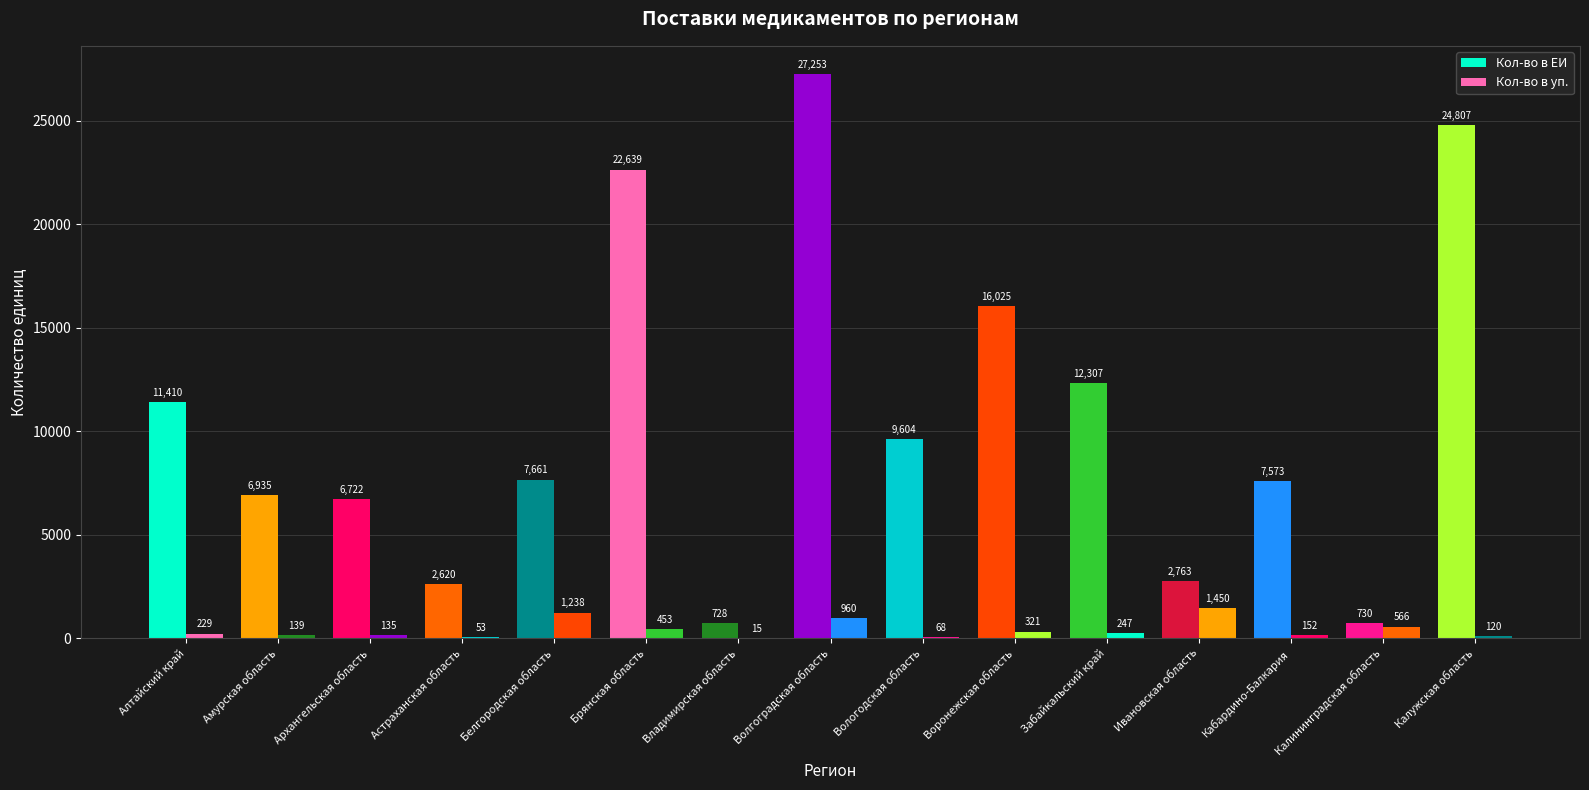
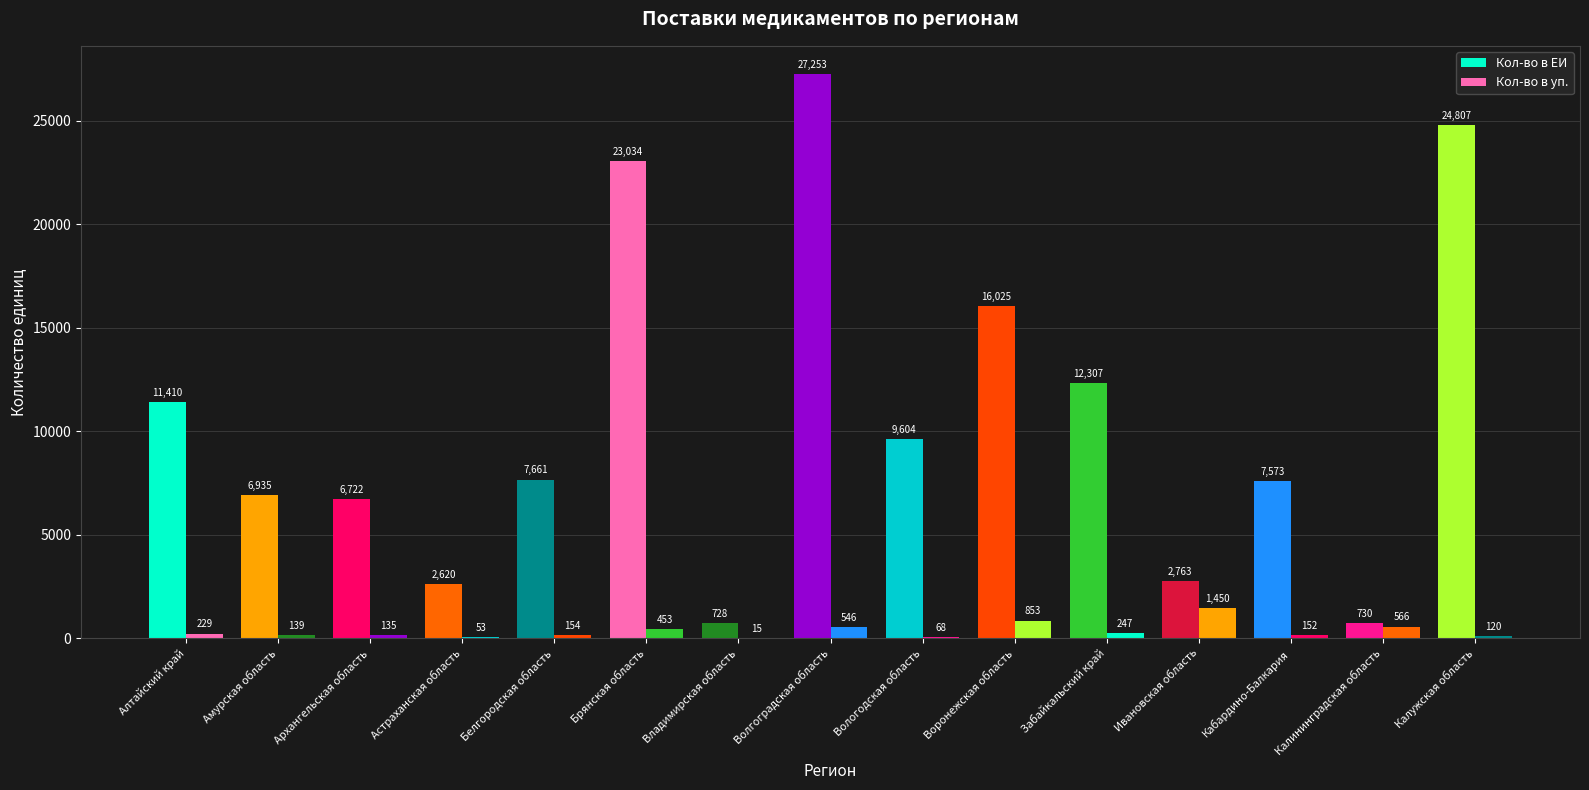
Кол-во в уп., Белгородская область: 1,238 -> 154
Кол-во в ЕИ, Брянская область: 22,639 -> 23,034
Кол-во в уп., Волгоградская область: 960 -> 546
Кол-во в уп., Воронежская область: 321 -> 853
